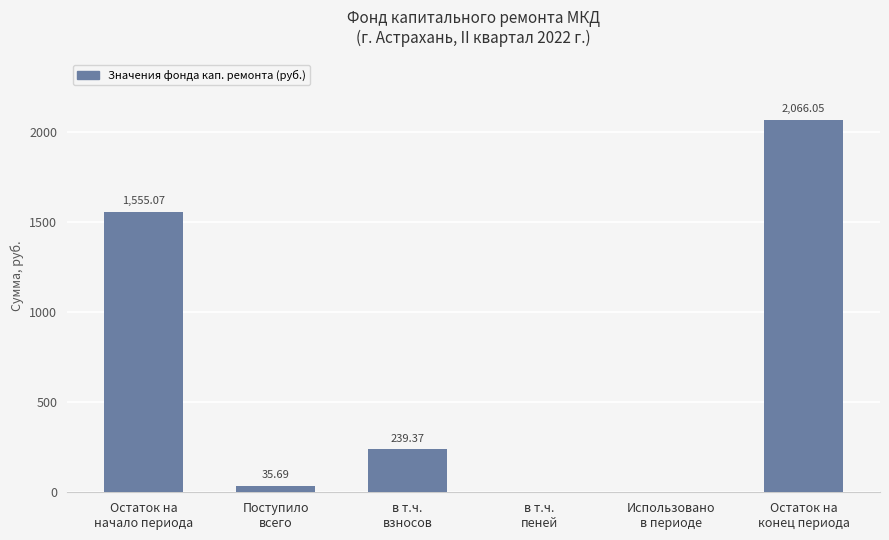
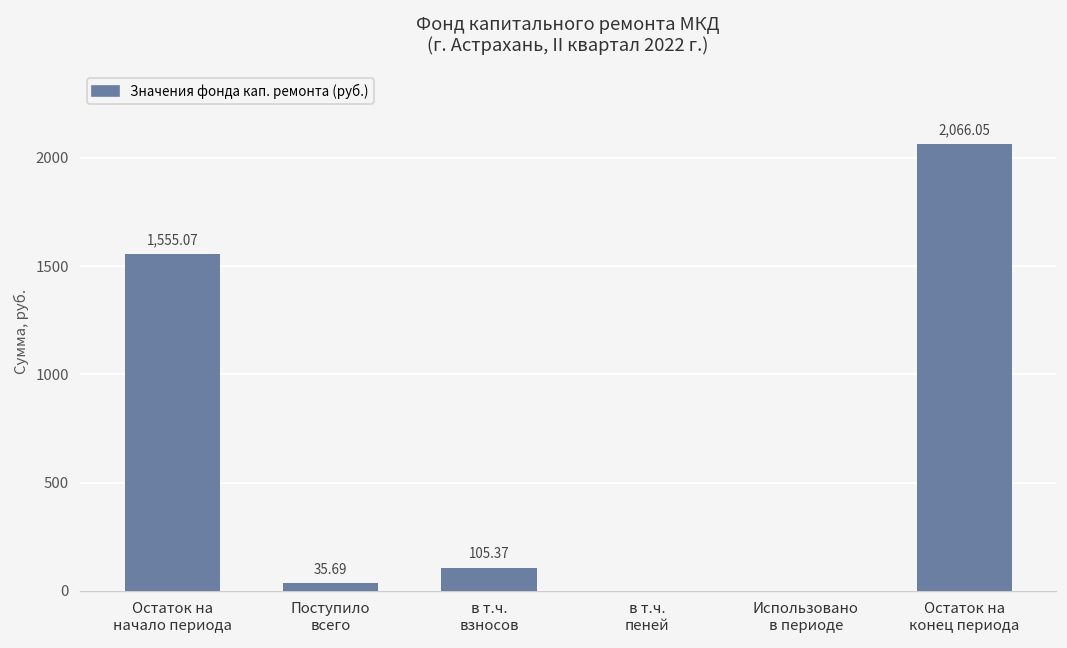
в т.ч. взносов: 239.37 -> 105.37
